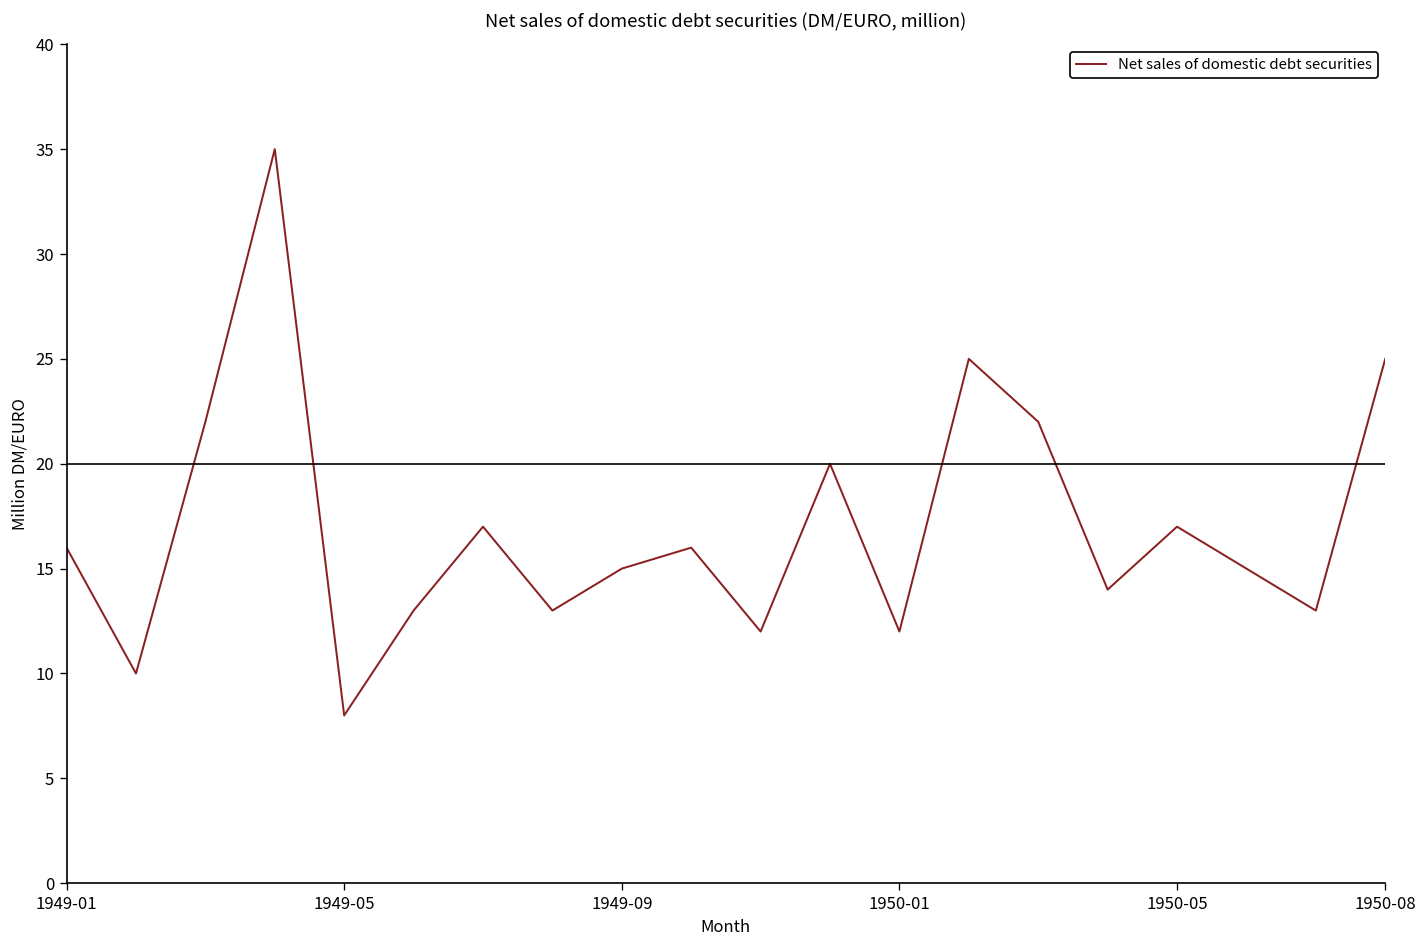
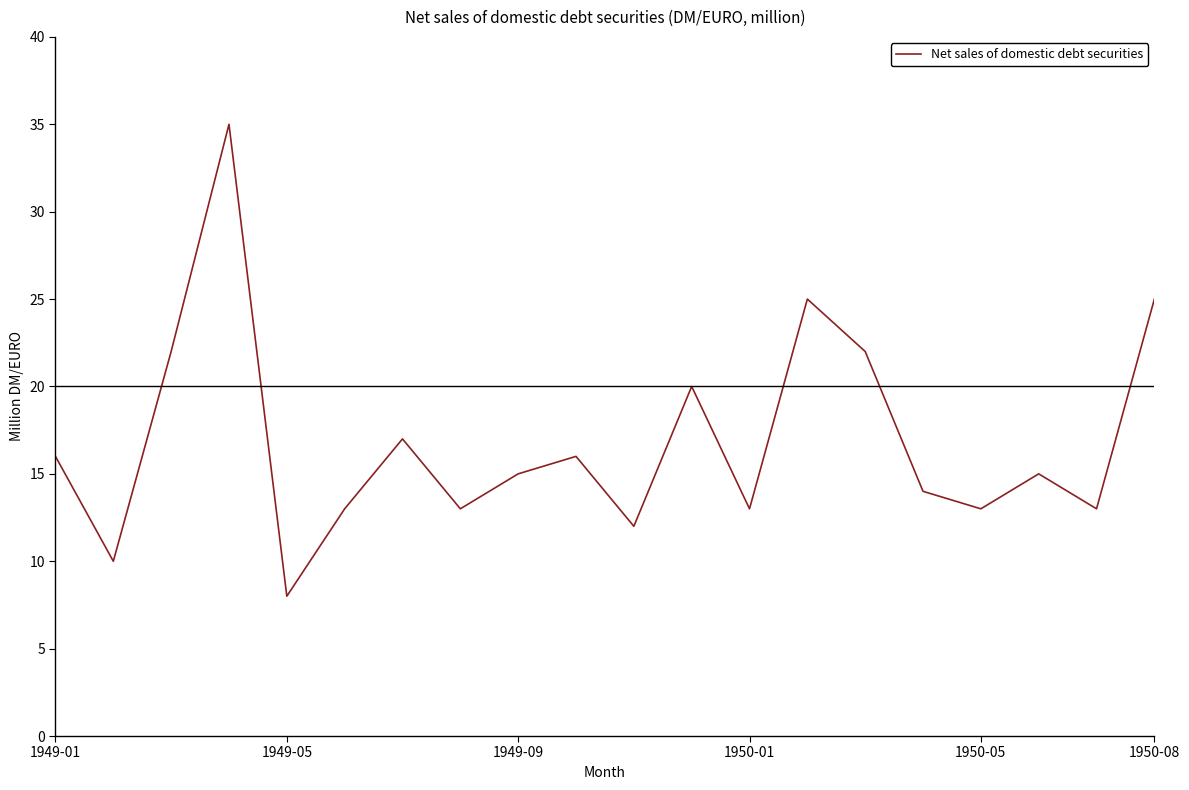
1950-01: 12 -> 13
1950-05: 17 -> 13
